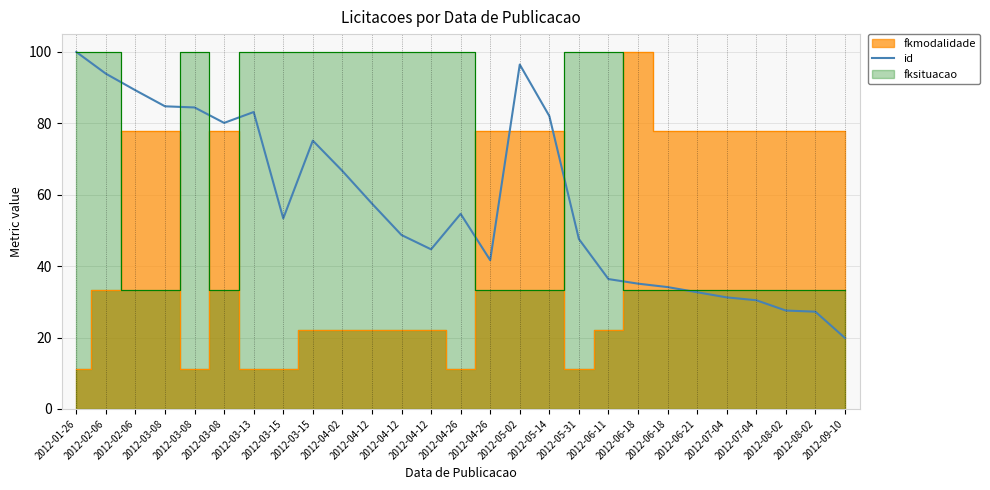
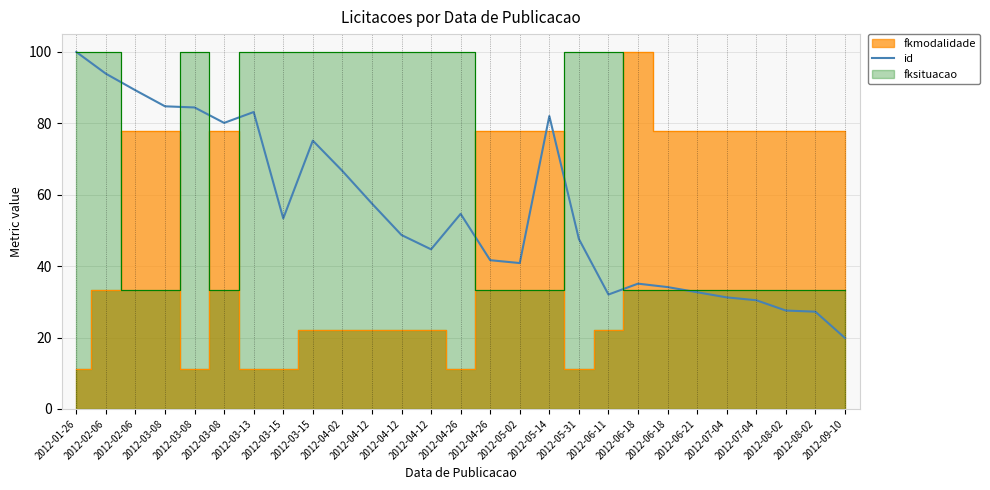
id, 2012-05-02: 96 -> 41
id, 2012-06-11: 36 -> 32
